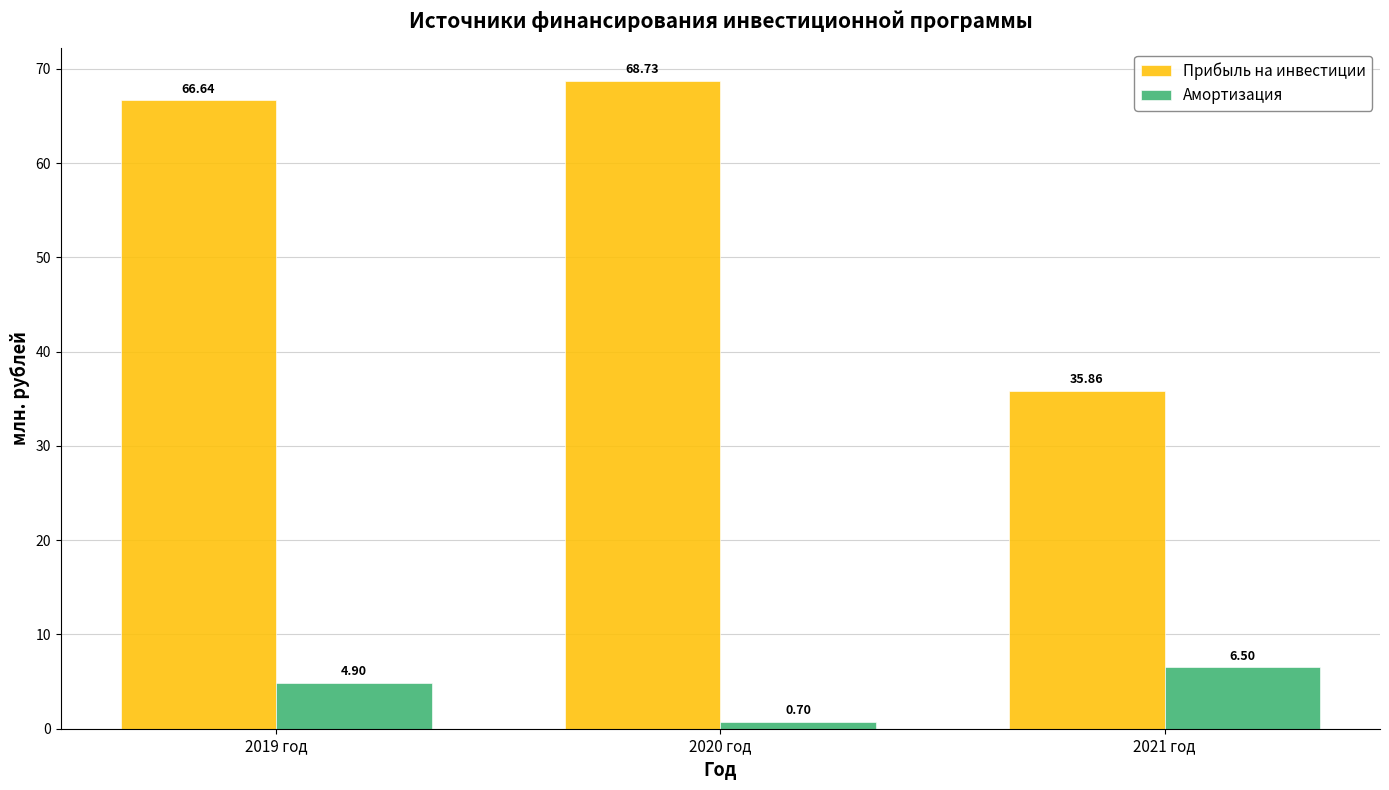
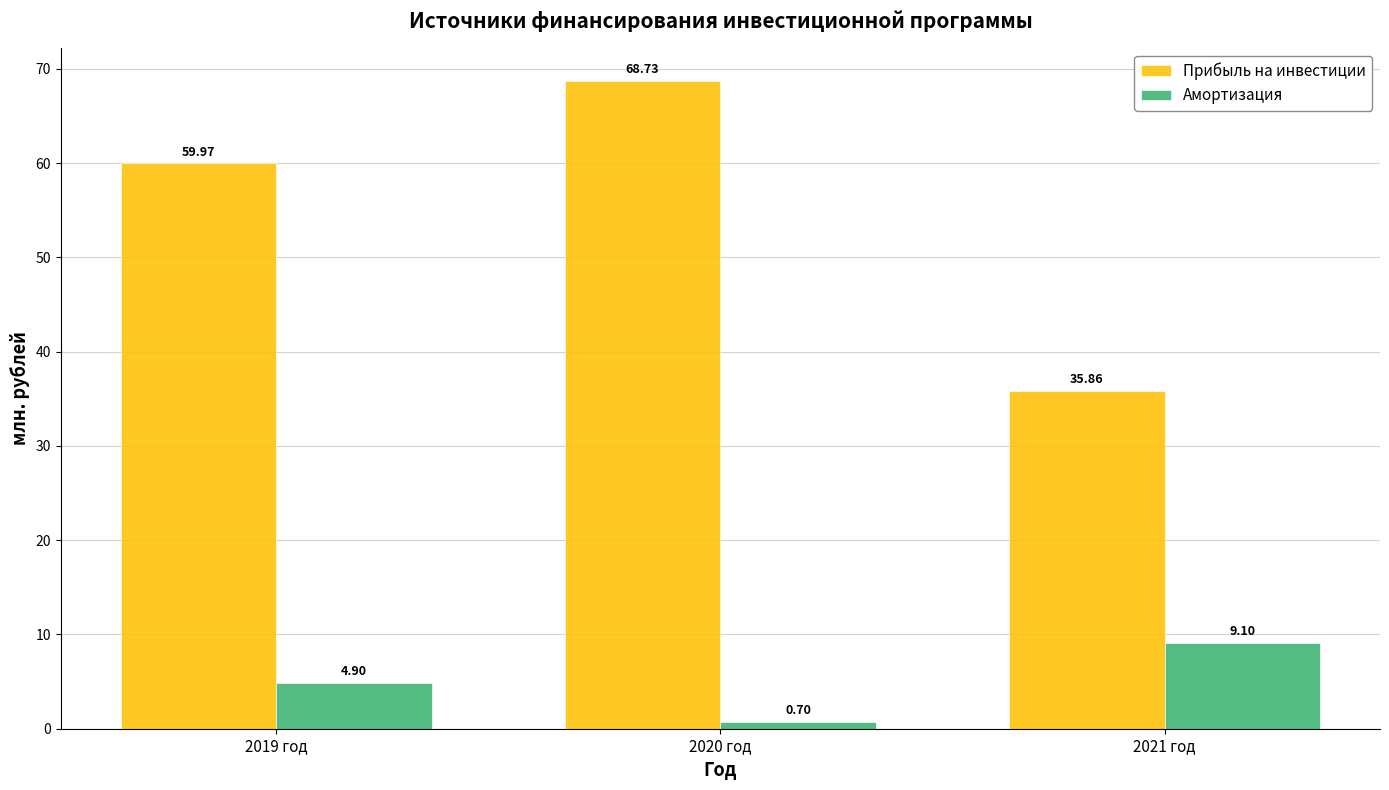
Прибыль на инвестиции, 2019 год: 66.64 -> 59.97
Амортизация, 2021 год: 6.50 -> 9.10
